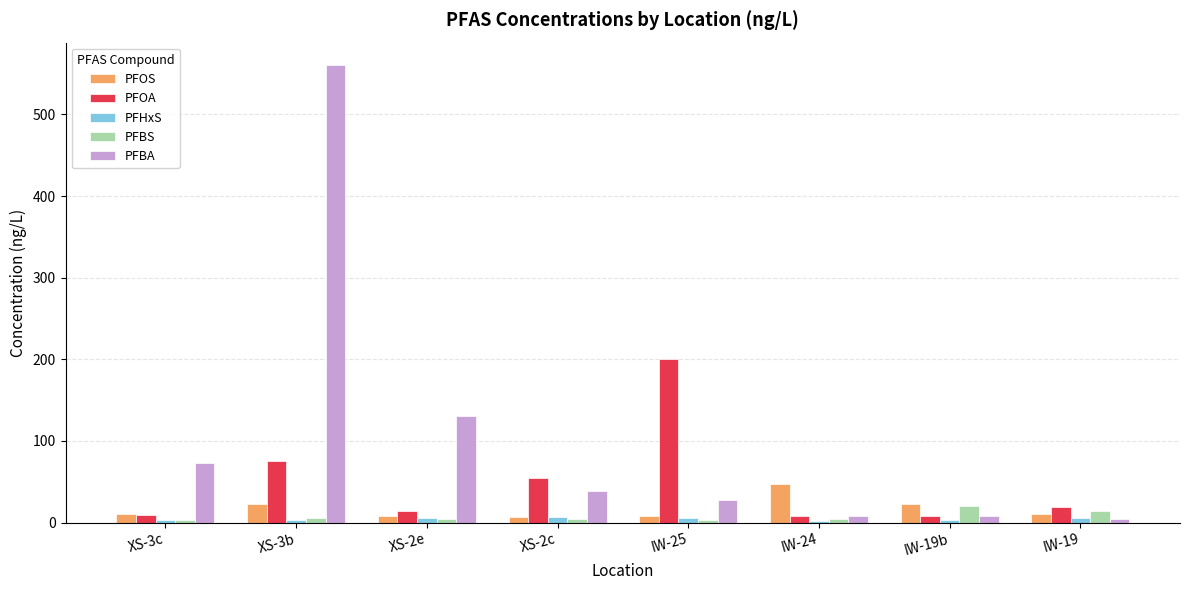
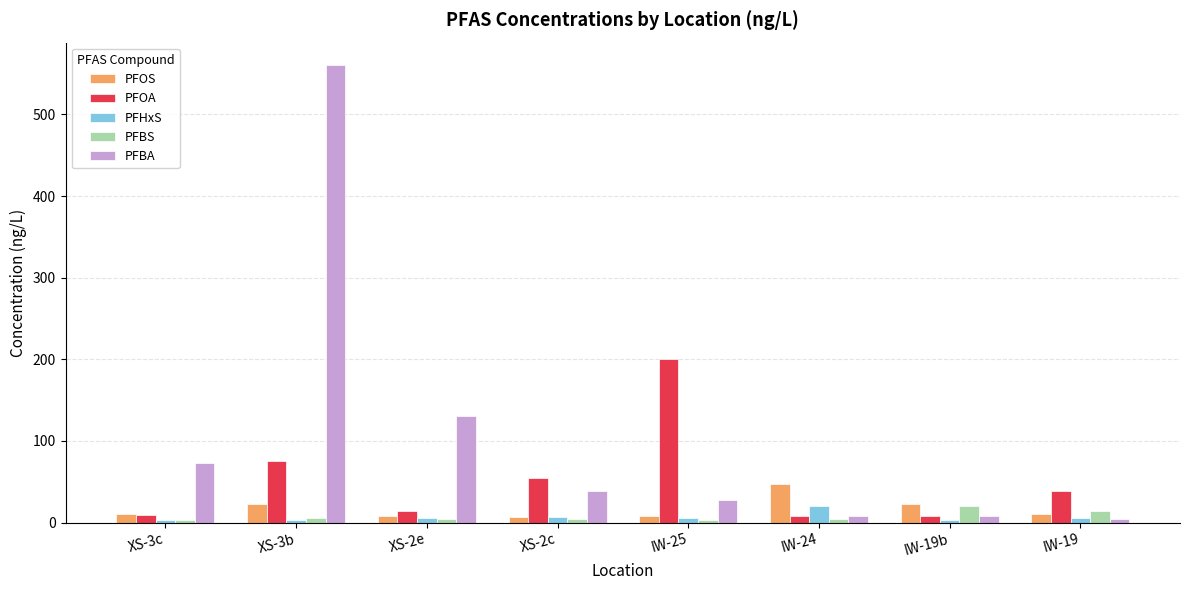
PFHxS, IW-24: 0 -> 20
PFOA, IW-19: 20 -> 40
